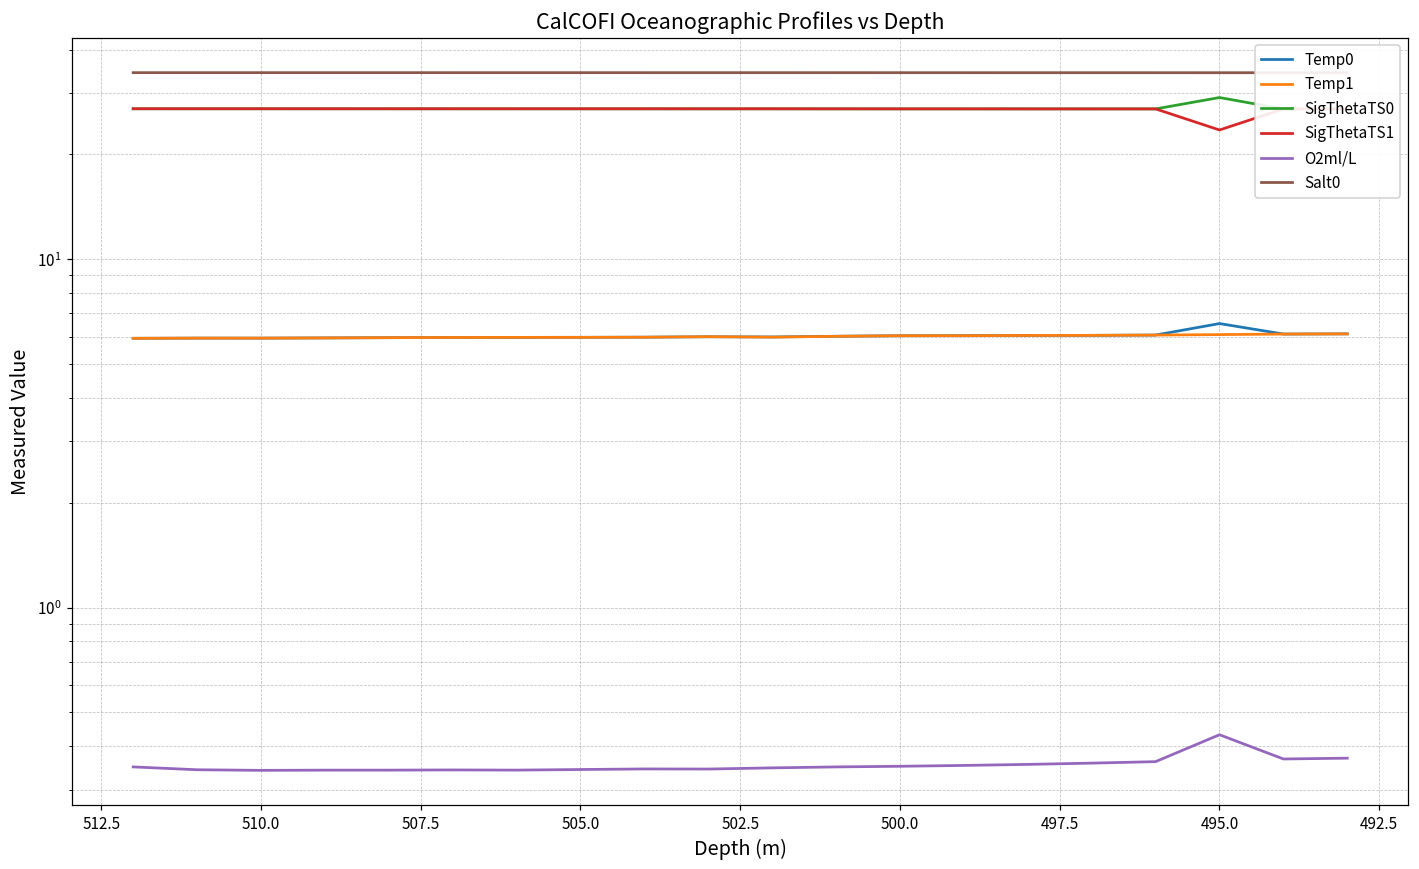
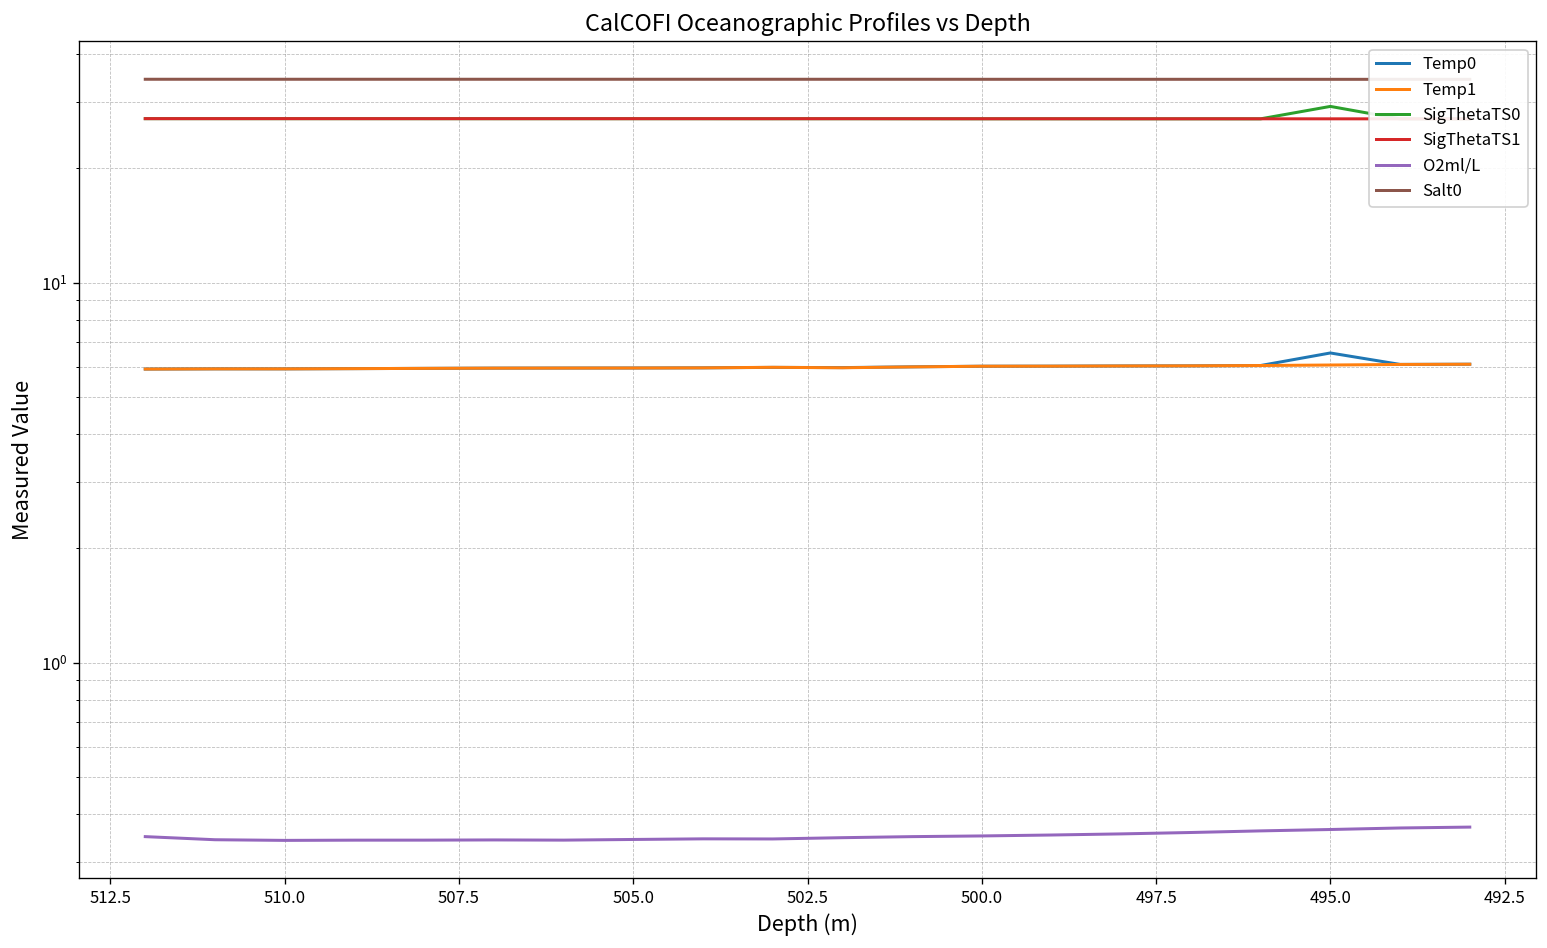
SigThetaTS1, 495.0: 24 -> 27
O2ml/L, 495.0: 0.43 -> 0.36
